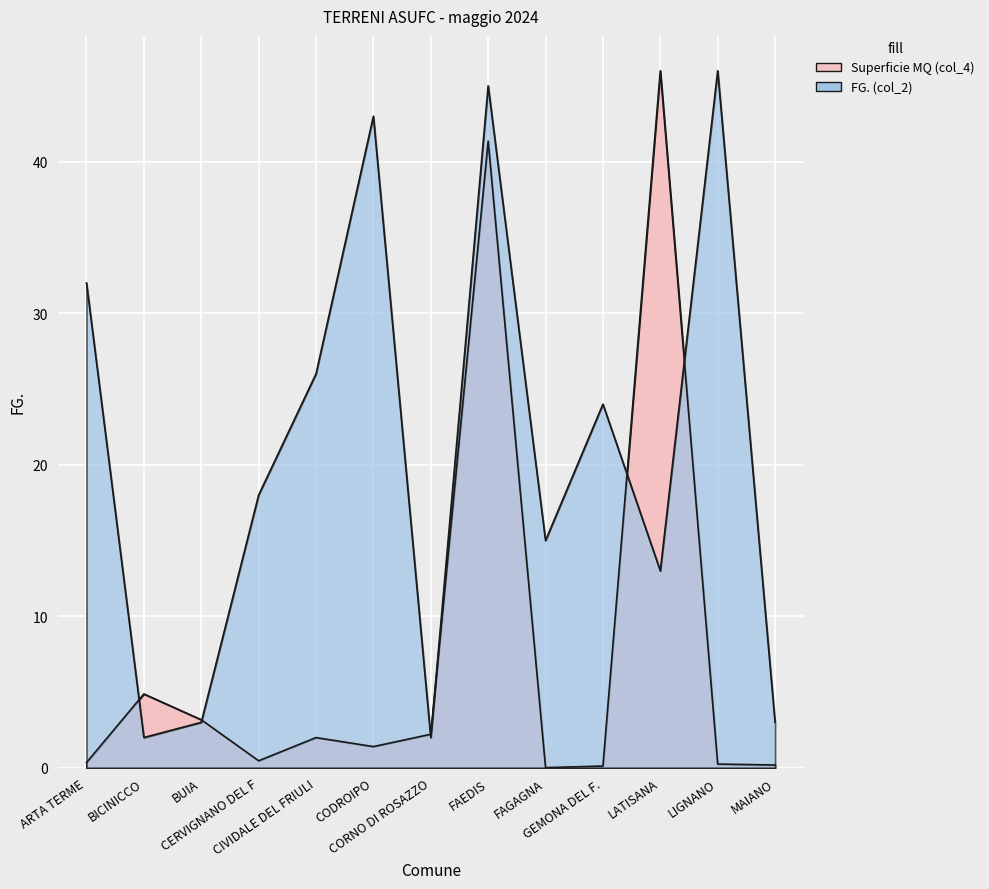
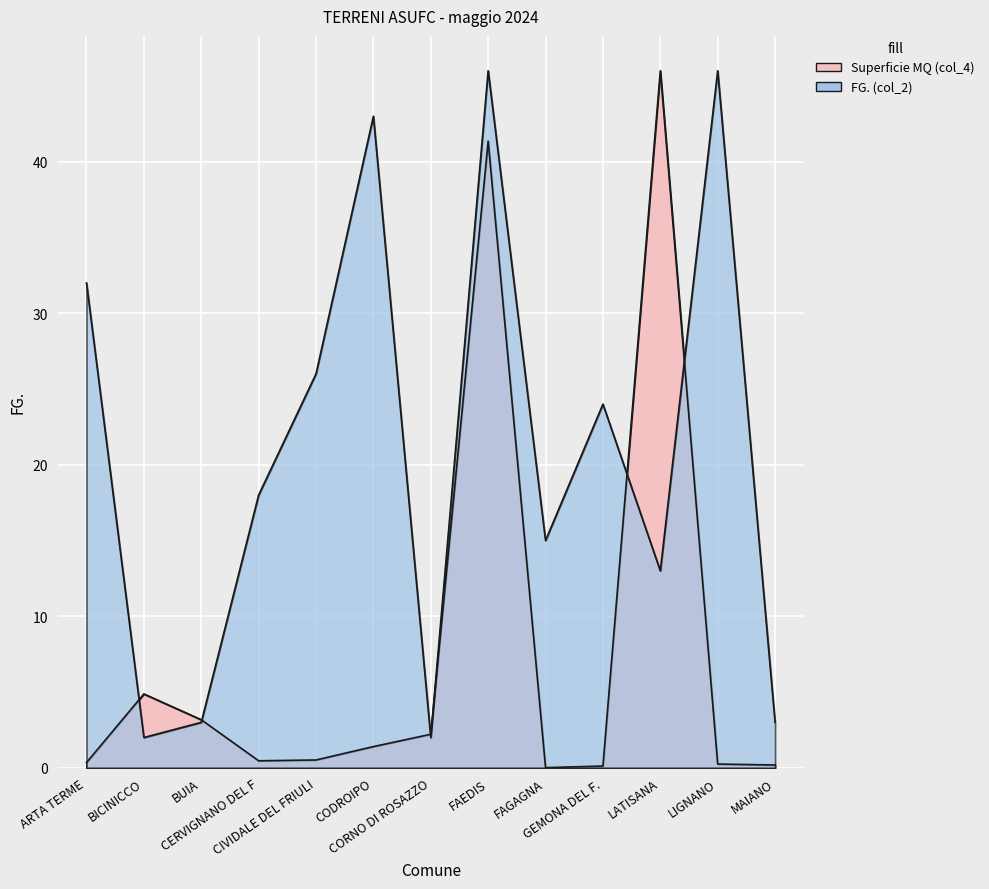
Superficie MQ (col_4), CIVIDALE DEL FRIULI: 2.0 -> 0.5
FG. (col_2), FAEDIS: 45 -> 46
